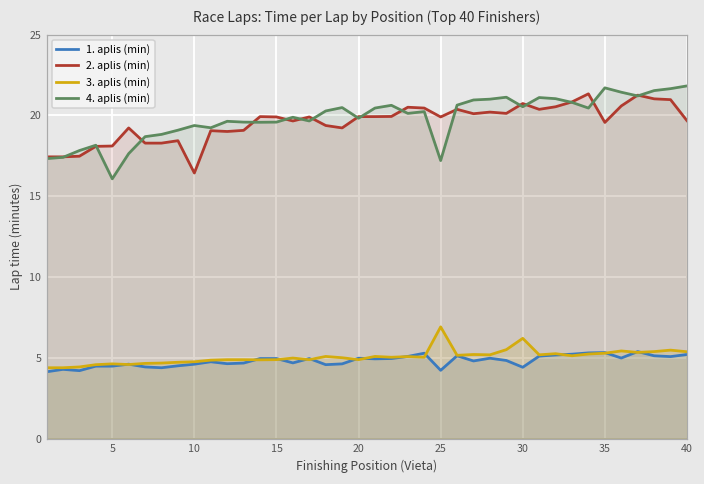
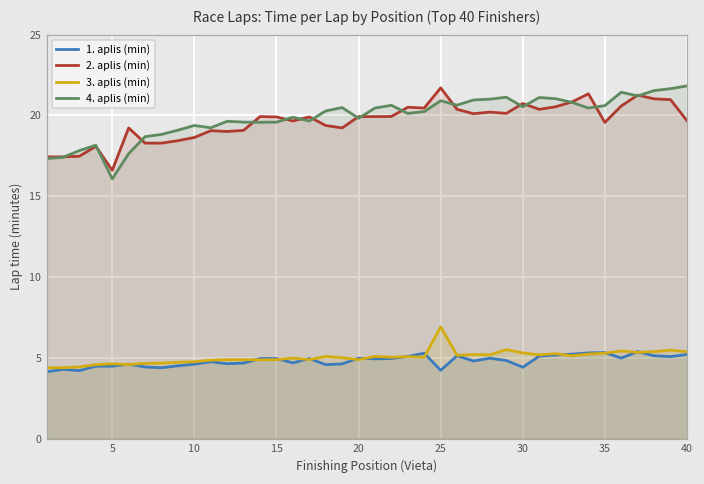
2. aplis (min), 5: 18.1 -> 16.6
2. aplis (min), 10: 16.4 -> 18.6
2. aplis (min), 25: 19.9 -> 21.7
4. aplis (min), 25: 17.2 -> 20.9
3. aplis (min), 30: 6.2 -> 5.3
4. aplis (min), 35: 21.7 -> 20.6
